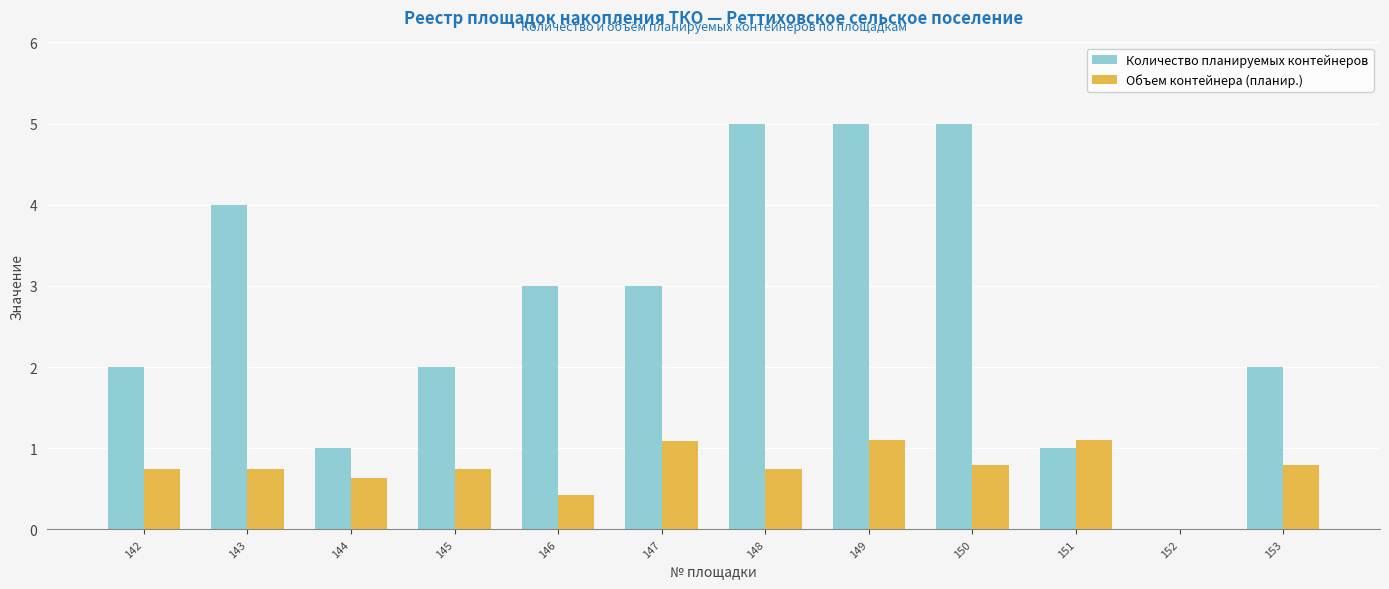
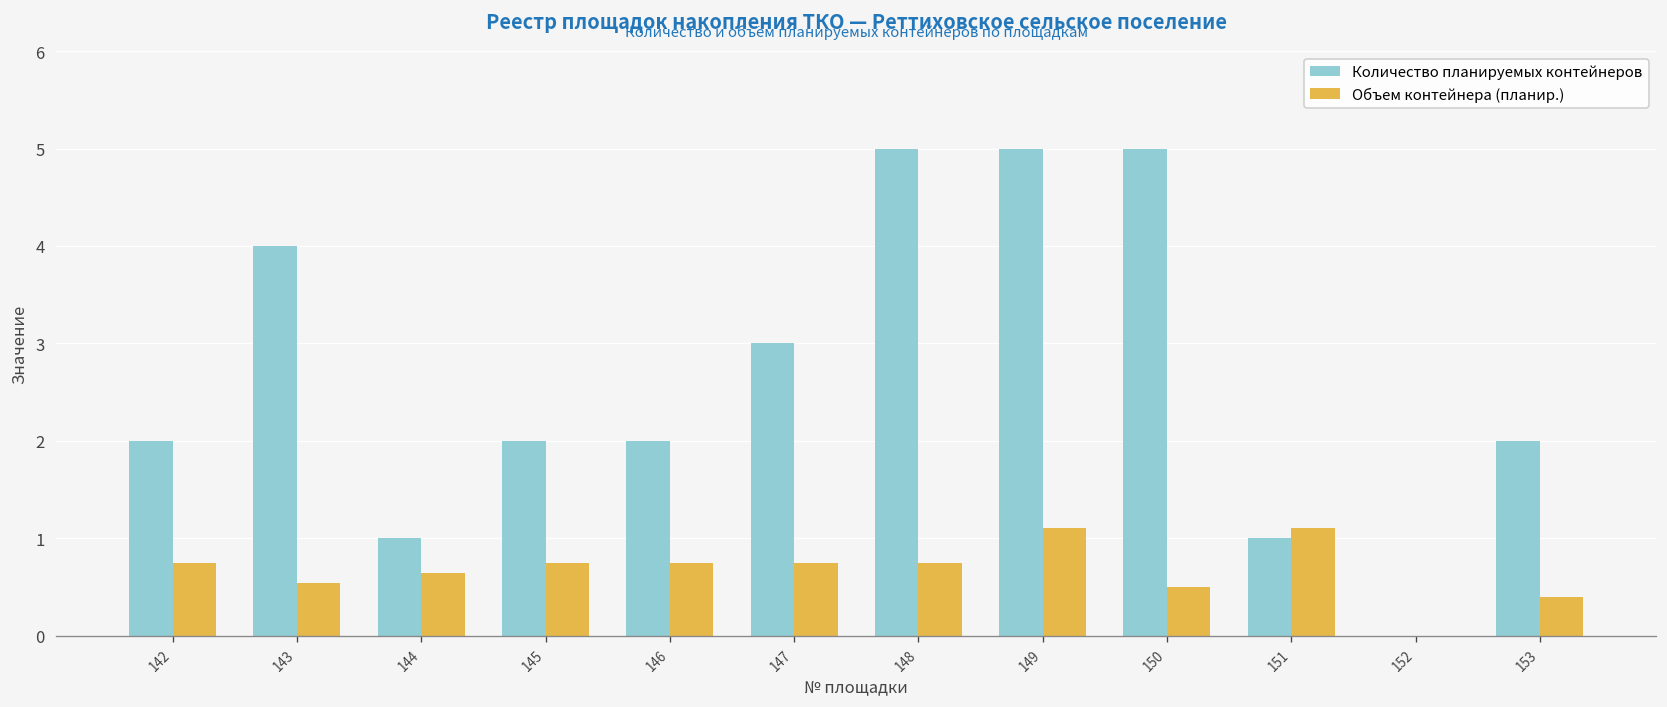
Объем контейнера (планир.), 143: 0.8 -> 0.5
Количество планируемых контейнеров, 146: 3 -> 2
Объем контейнера (планир.), 146: 0.4 -> 0.8
Объем контейнера (планир.), 147: 1.1 -> 0.8
Объем контейнера (планир.), 150: 0.8 -> 0.5
Объем контейнера (планир.), 153: 0.8 -> 0.4
